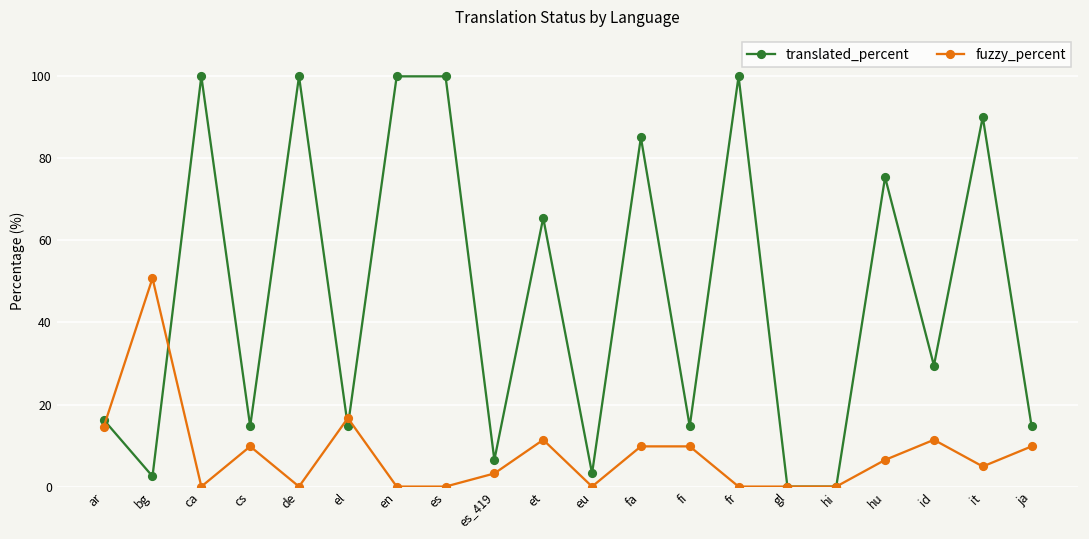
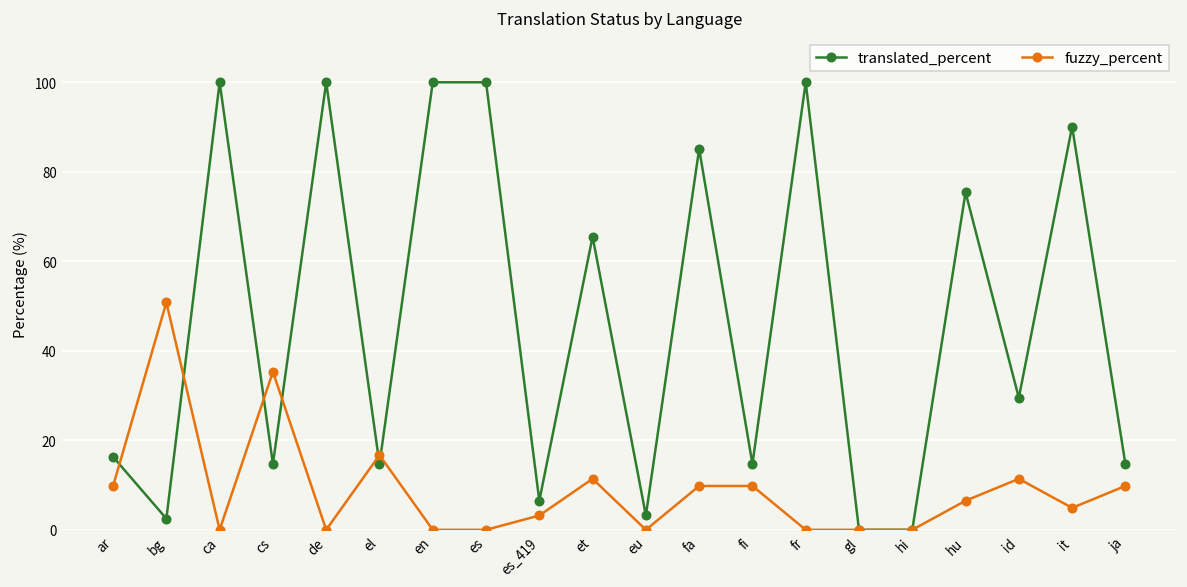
fuzzy_percent, ar: 15 -> 10
fuzzy_percent, cs: 10 -> 35
